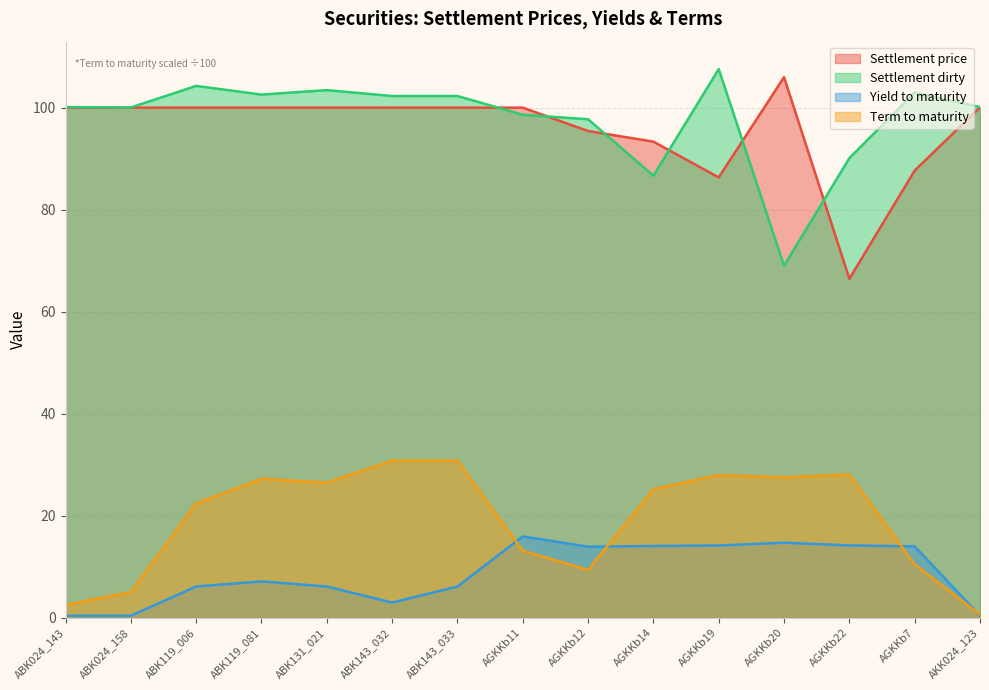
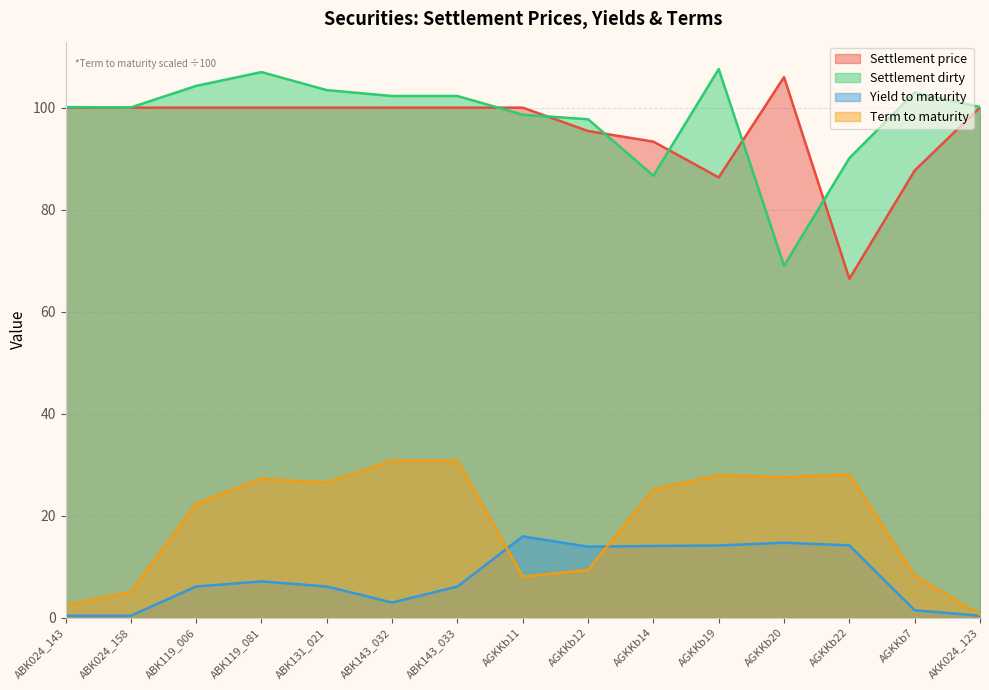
Settlement dirty, ABK119_081: 103 -> 107
Term to maturity, AGKKb11: 13 -> 8
Yield to maturity, AGKKb7: 14 -> 1
Term to maturity, AGKKb7: 10 -> 8
